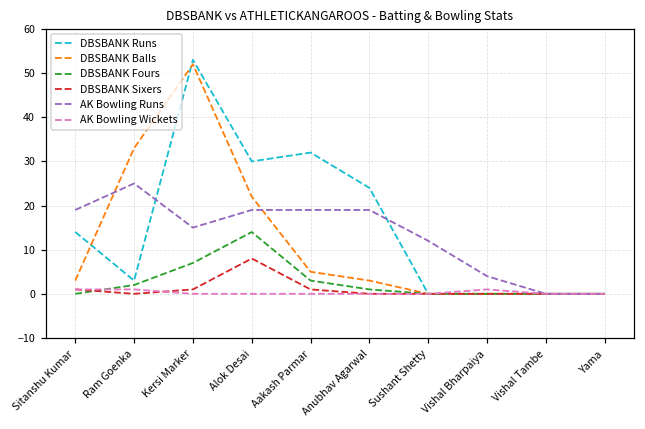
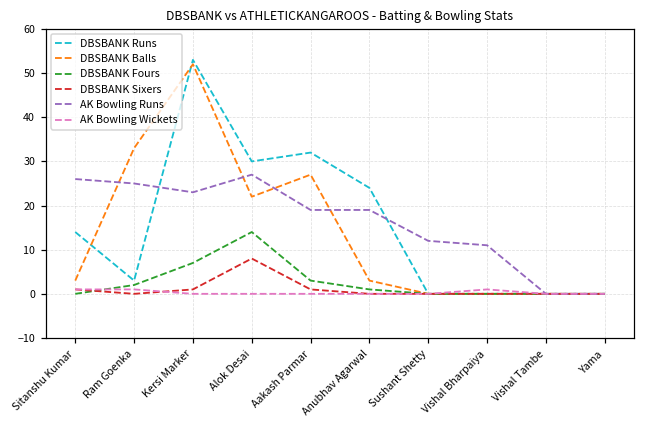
AK Bowling Runs, Sitanshu Kumar: 19 -> 26
AK Bowling Runs, Kersi Marker: 15 -> 23
AK Bowling Runs, Alok Desai: 19 -> 27
DBSBANK Balls, Aakash Parmar: 5 -> 27
AK Bowling Runs, Vishal Bharpaiya: 4 -> 11
